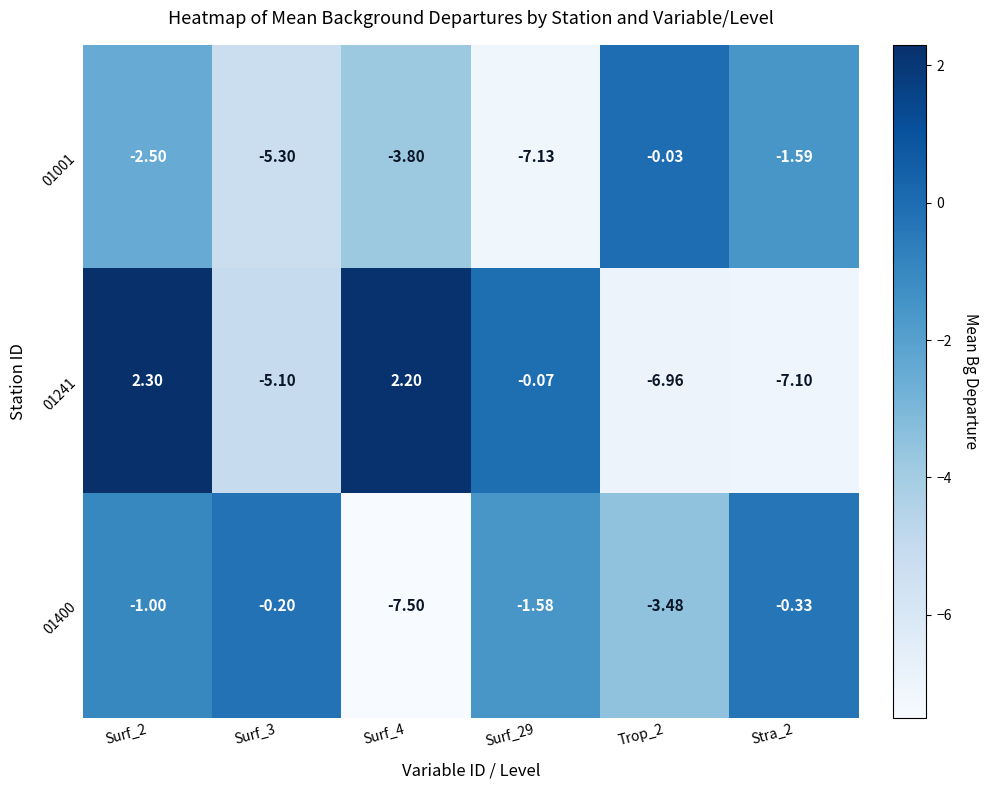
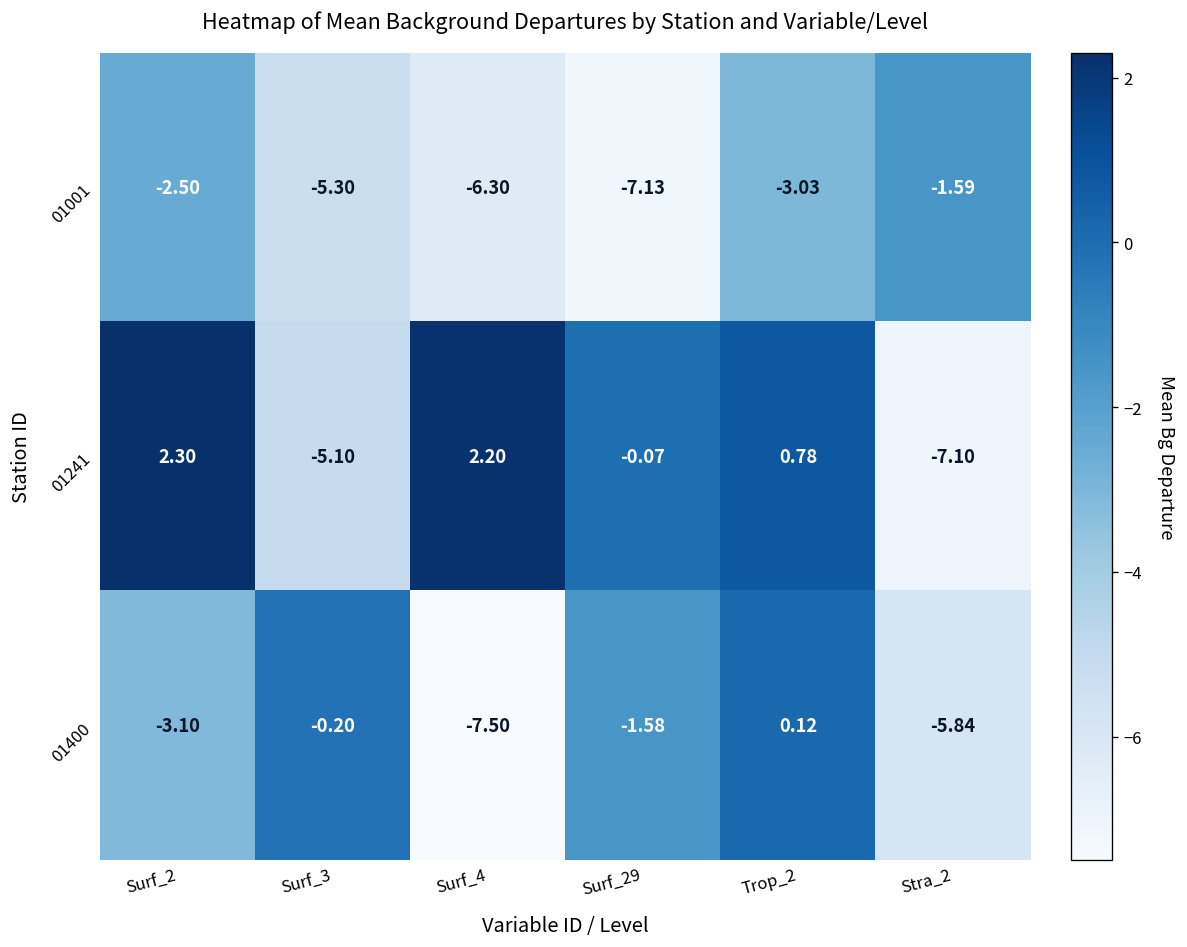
01001, Surf_4: -3.80 -> -6.30
01001, Trop_2: -0.03 -> -3.03
01241, Trop_2: -6.96 -> 0.78
01400, Surf_2: -1.00 -> -3.10
01400, Trop_2: -3.48 -> 0.12
01400, Stra_2: -0.33 -> -5.84
